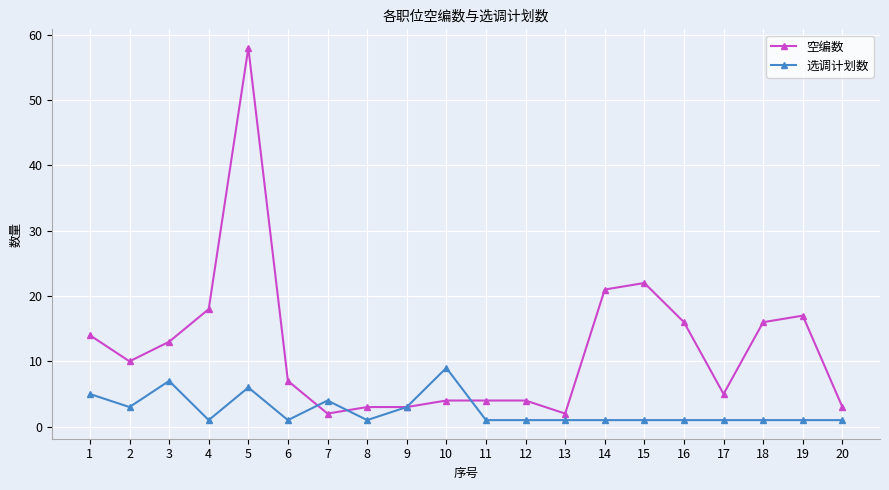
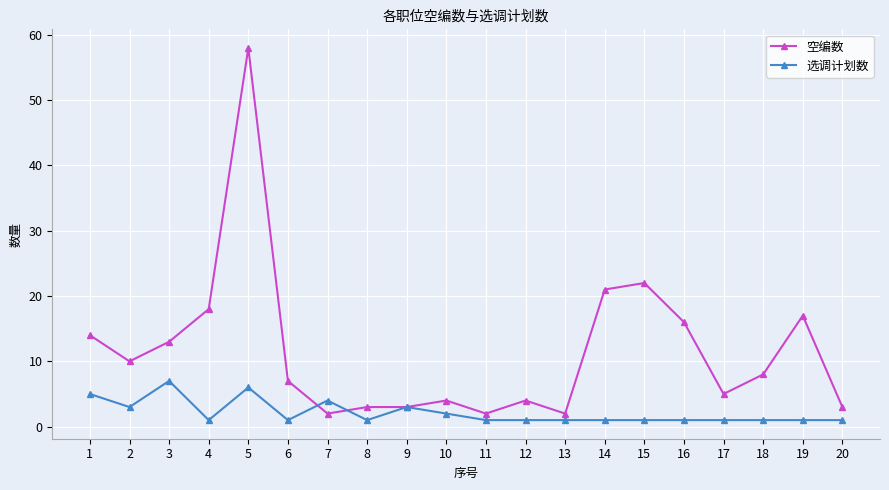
选调计划数, 10: 9 -> 2
空编数, 11: 4 -> 2
空编数, 18: 16 -> 8
